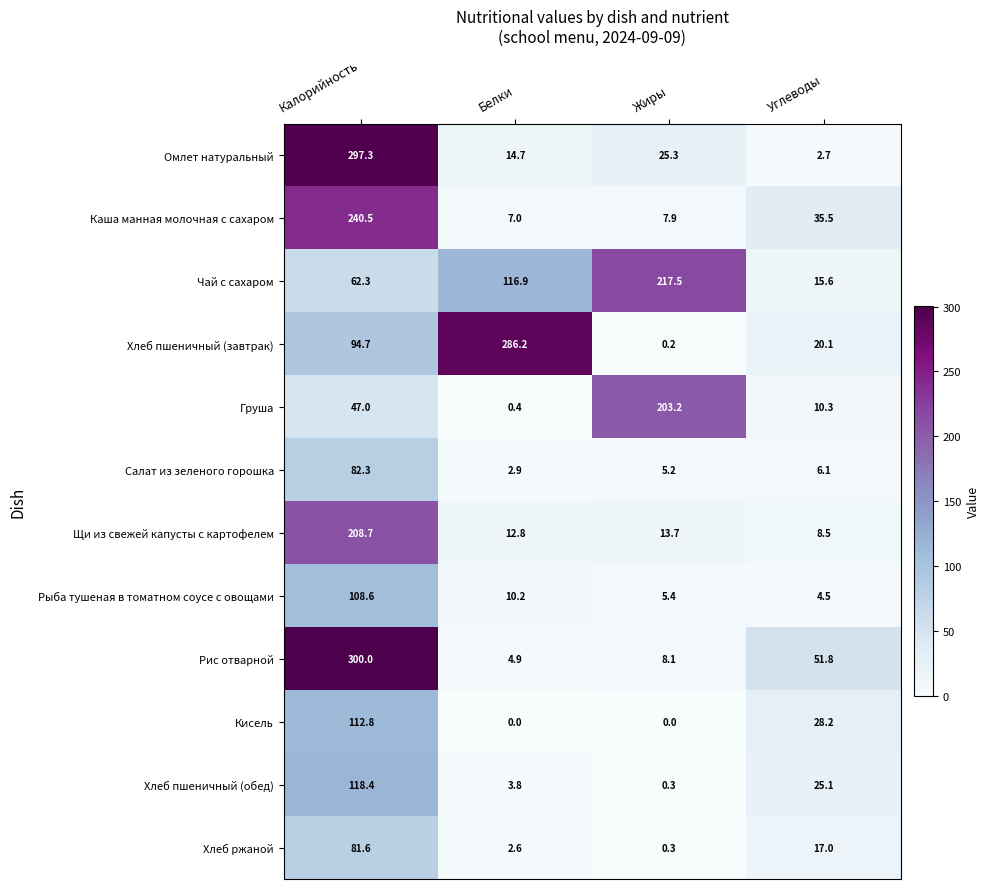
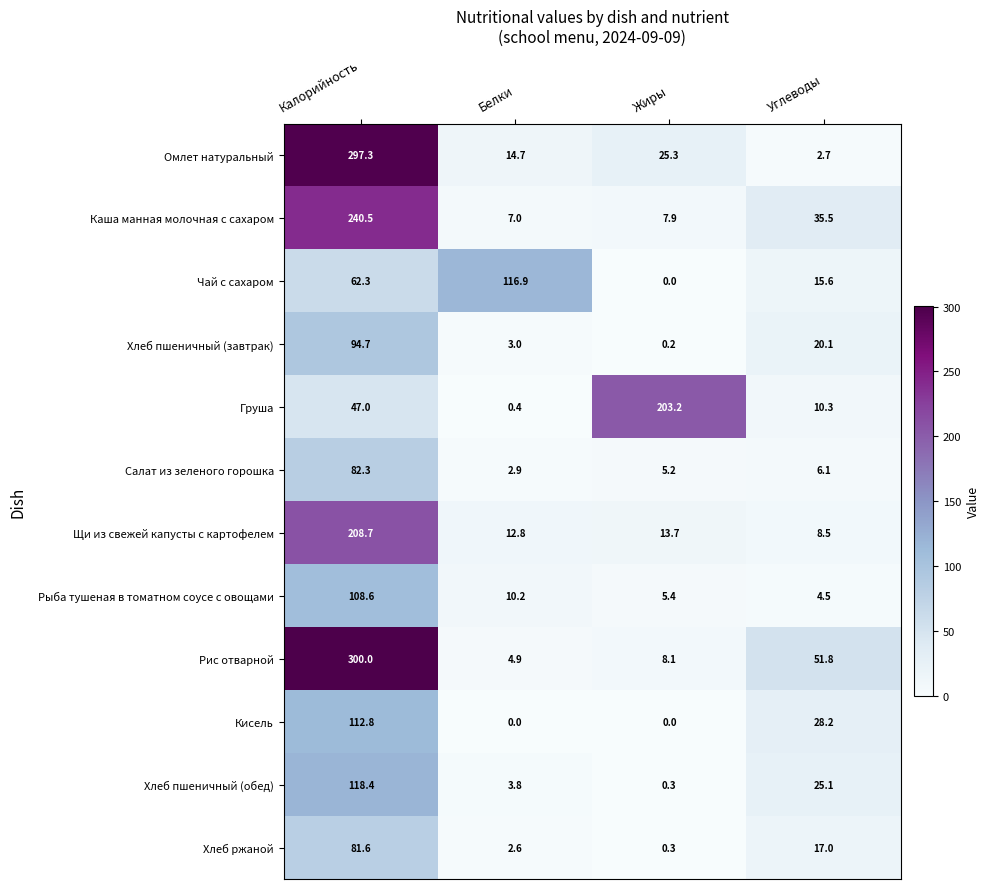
Чай с сахаром, Жиры: 217.5 -> 0.0
Хлеб пшеничный (завтрак), Белки: 286.2 -> 3.0
